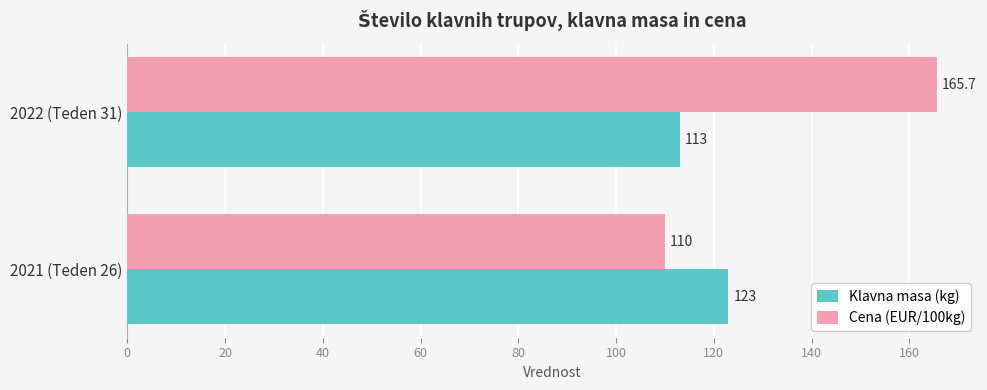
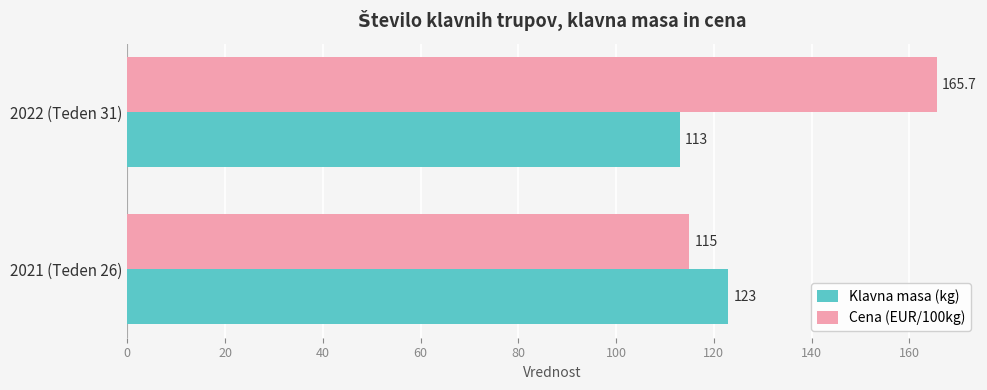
Cena (EUR/100kg), 2021 (Teden 26): 110 -> 115
